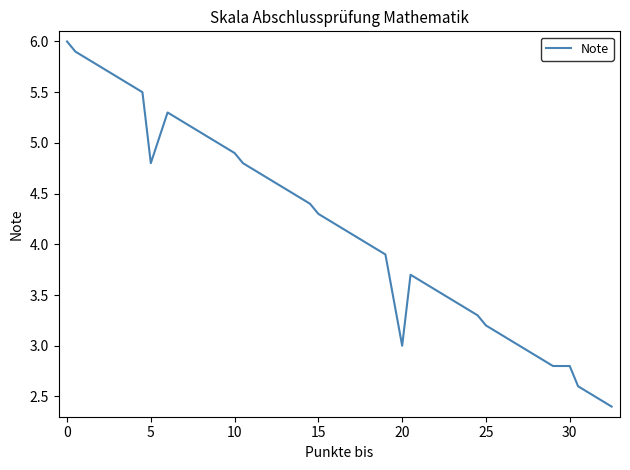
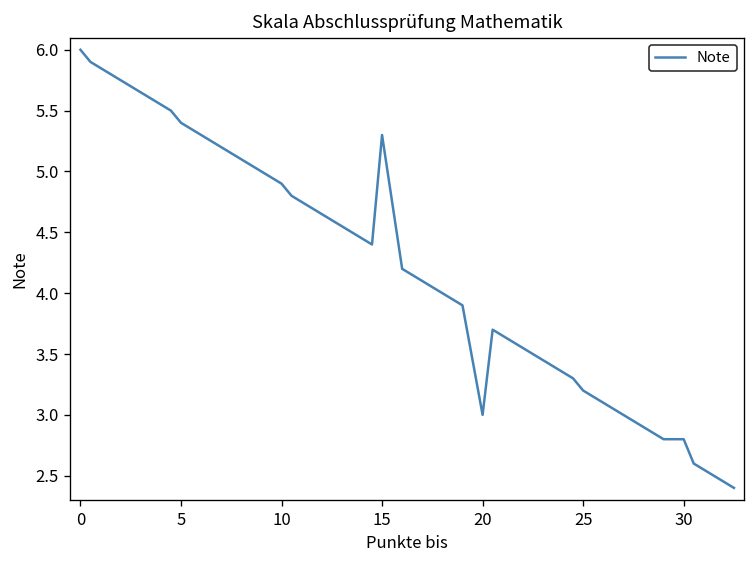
5: 4.8 -> 5.4
15: 4.3 -> 5.3
